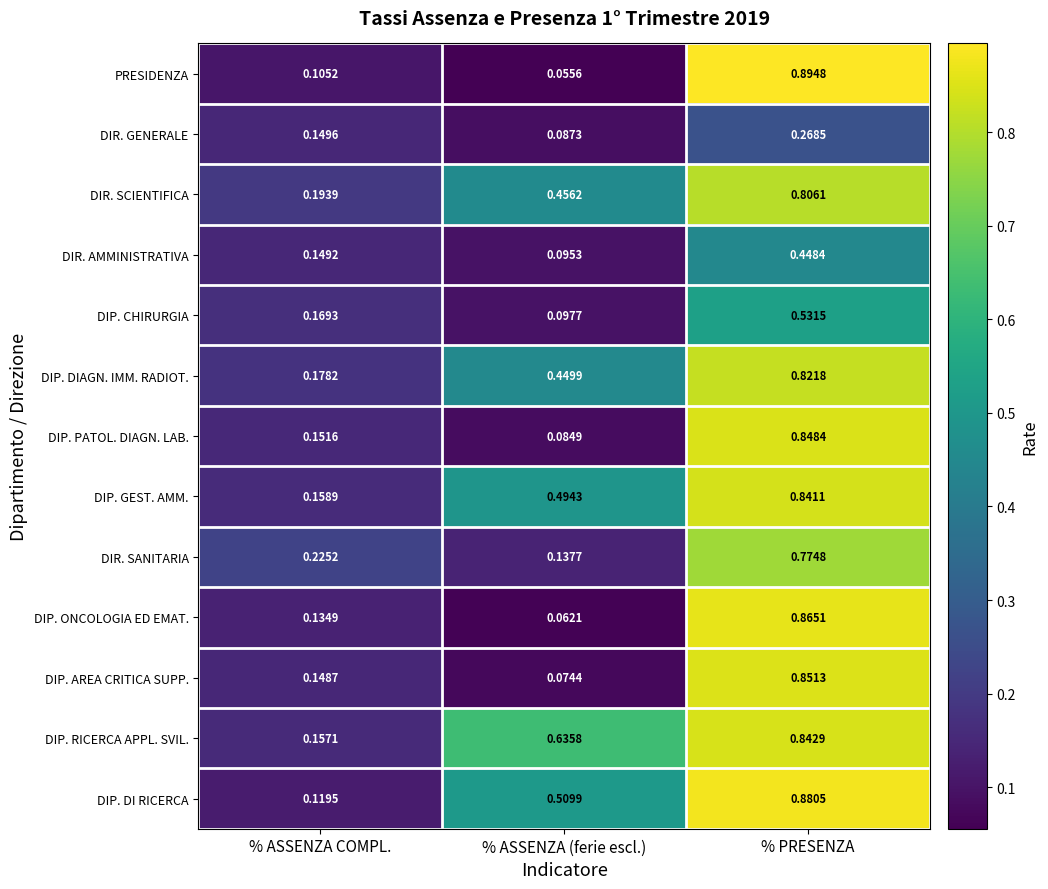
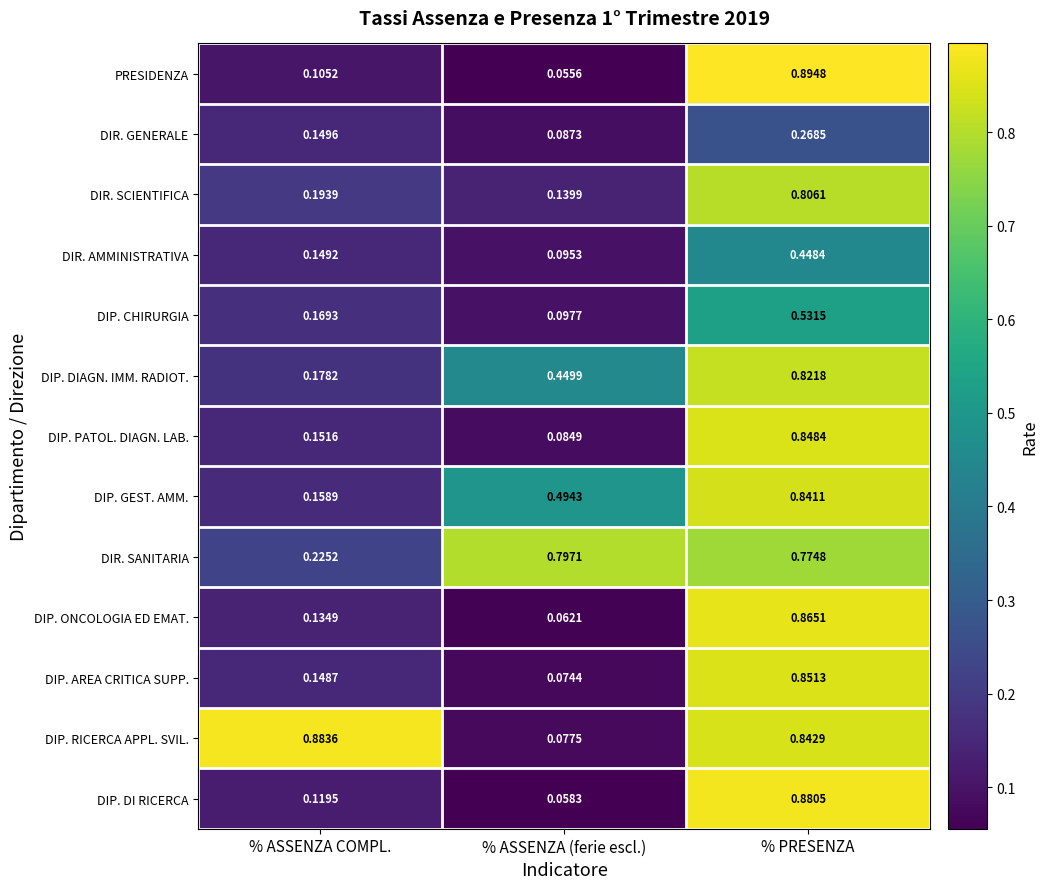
DIR. SCIENTIFICA, % ASSENZA (ferie escl.): 0.4562 -> 0.1399
DIR. SANITARIA, % ASSENZA (ferie escl.): 0.1377 -> 0.7971
DIP. RICERCA APPL. SVIL., % ASSENZA COMPL.: 0.1571 -> 0.8836
DIP. RICERCA APPL. SVIL., % ASSENZA (ferie escl.): 0.6358 -> 0.0775
DIP. DI RICERCA, % ASSENZA (ferie escl.): 0.5099 -> 0.0583
